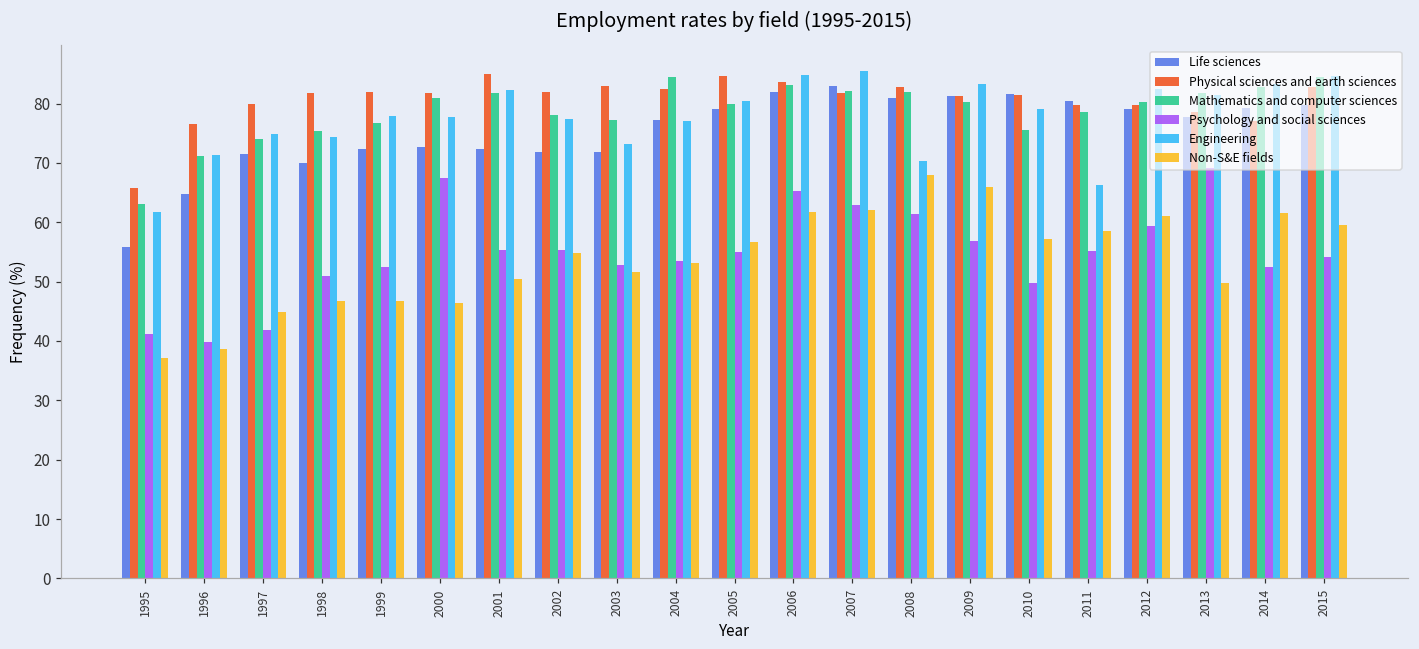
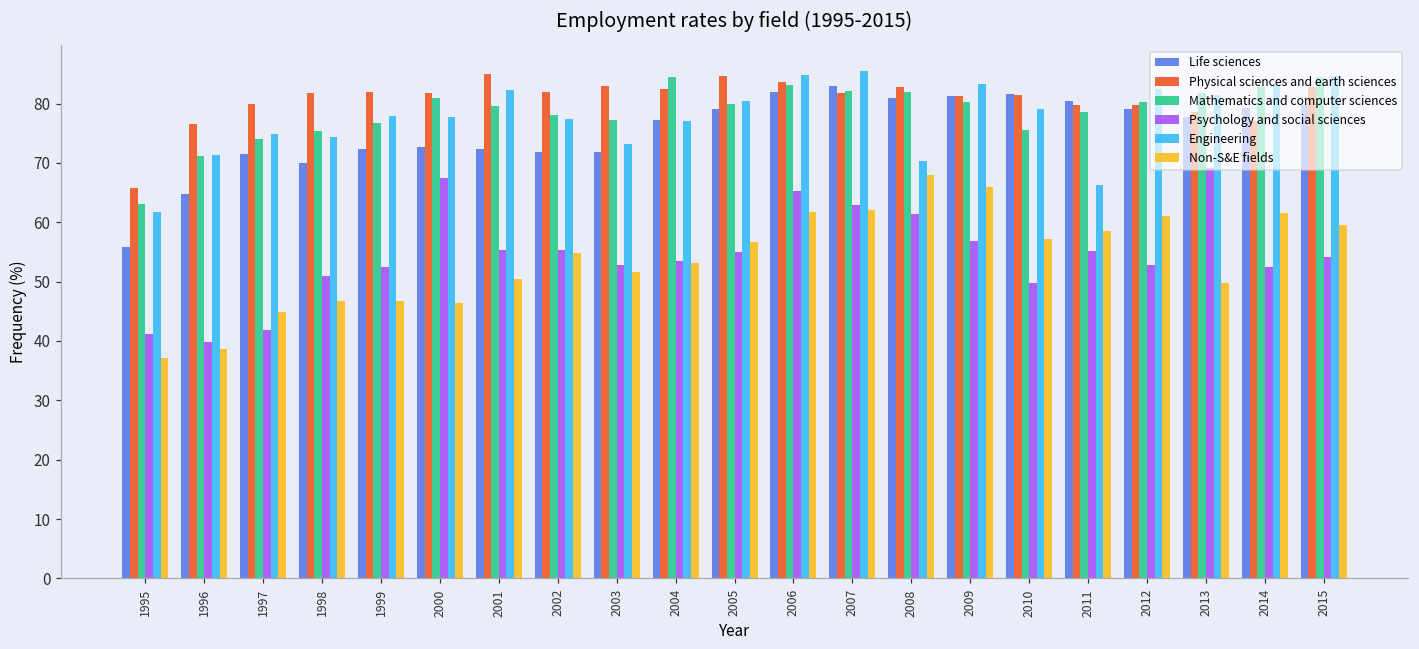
Mathematics and computer sciences, 2001: 82 -> 80
Psychology and social sciences, 2012: 59 -> 53
